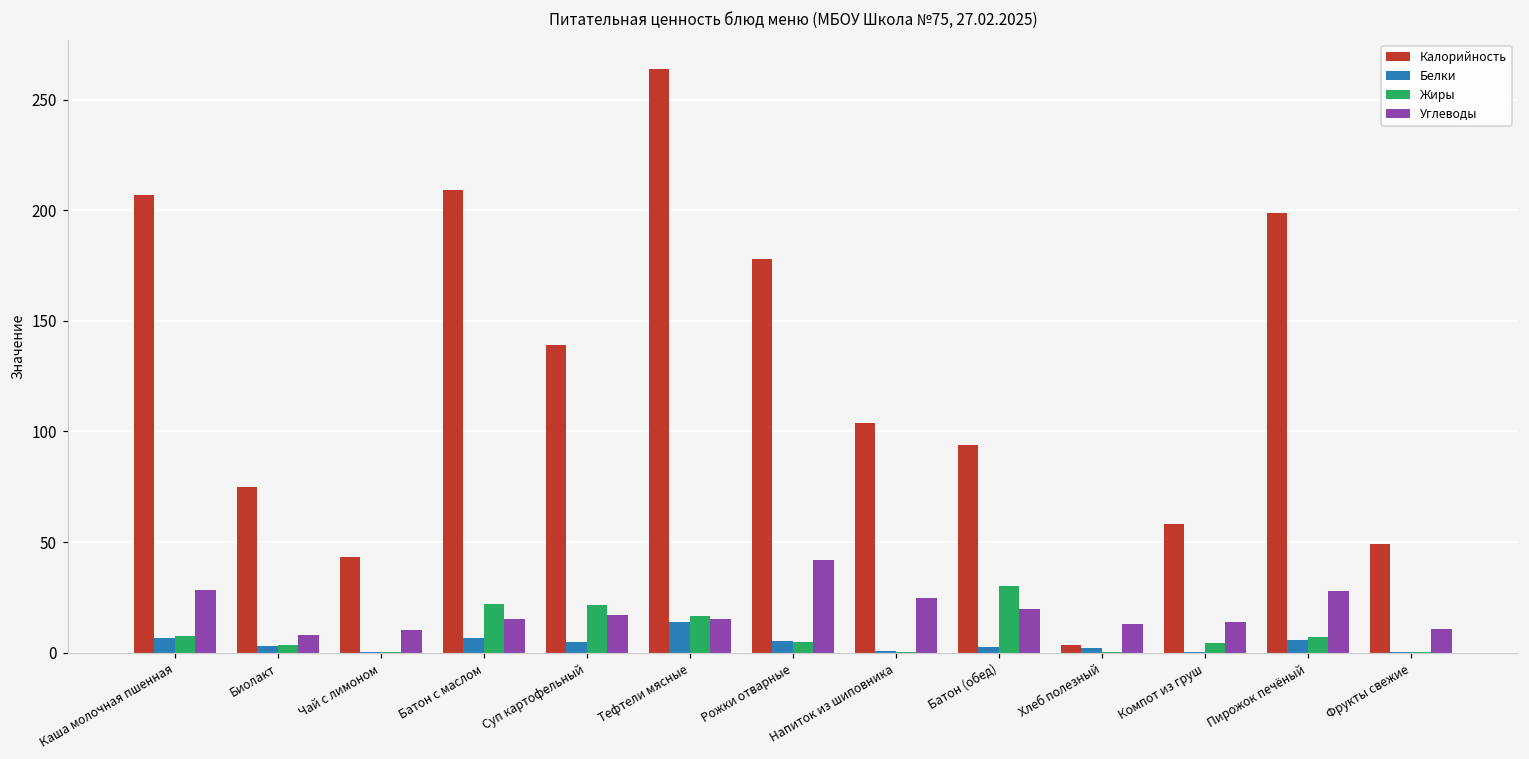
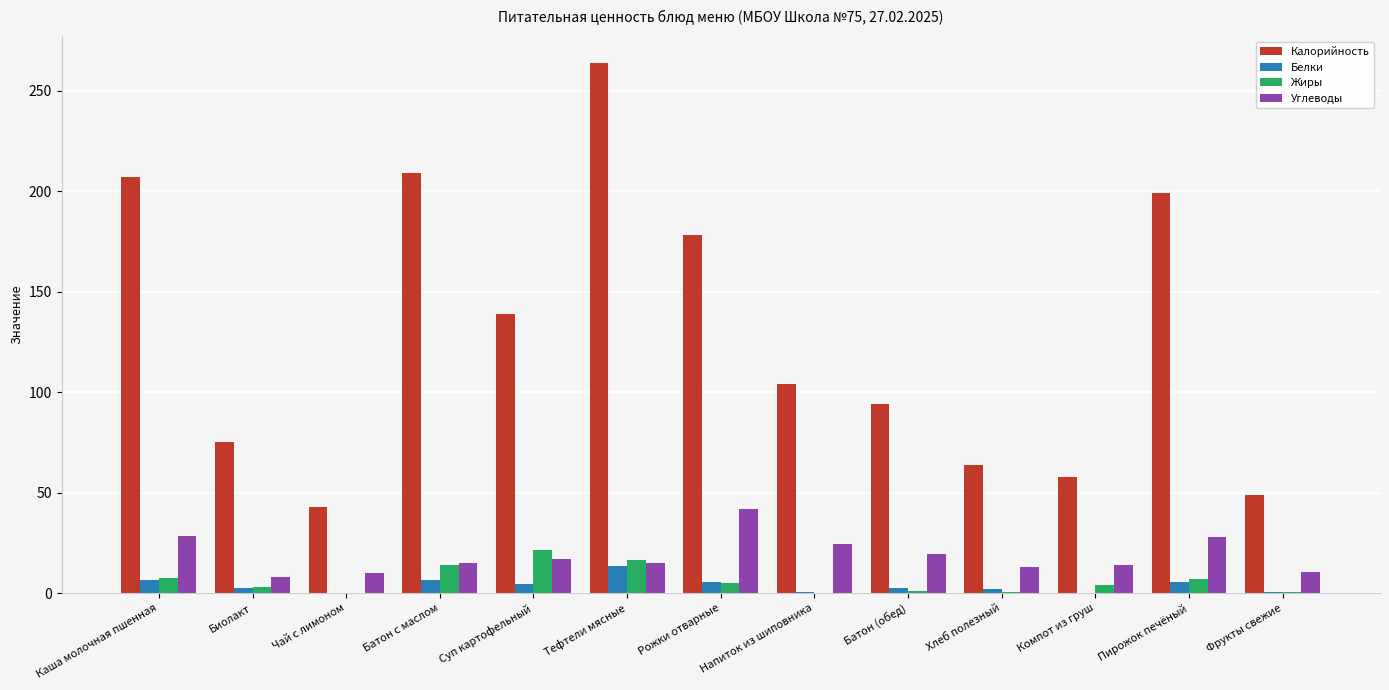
Жиры, Батон с маслом: 22 -> 14
Жиры, Батон (обед): 30 -> 1
Калорийность, Хлеб полезный: 4 -> 64
